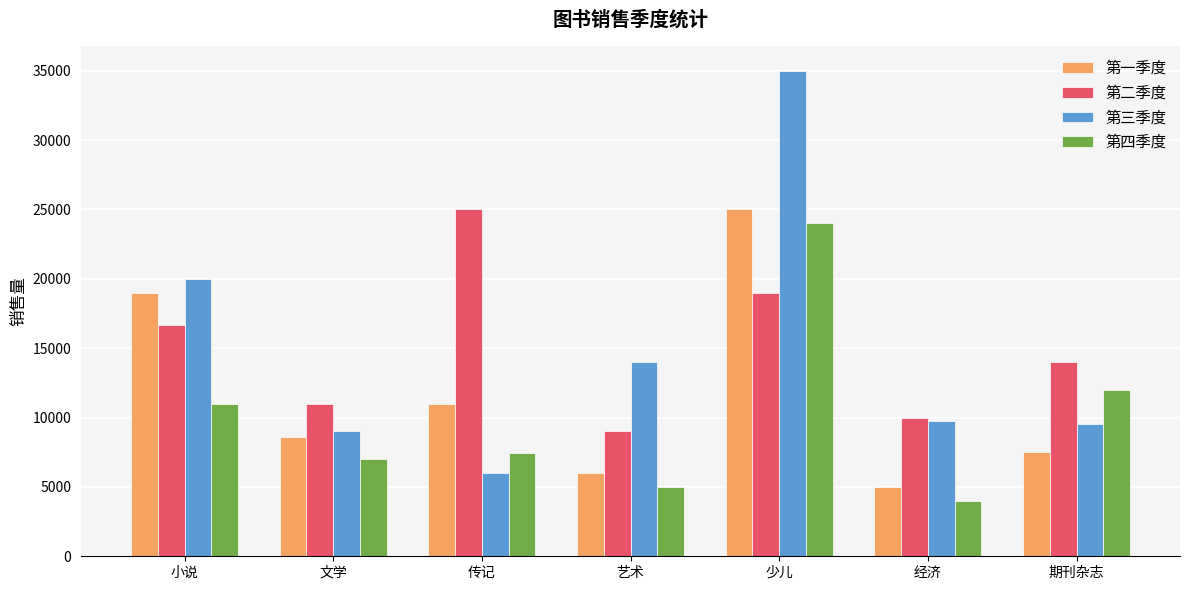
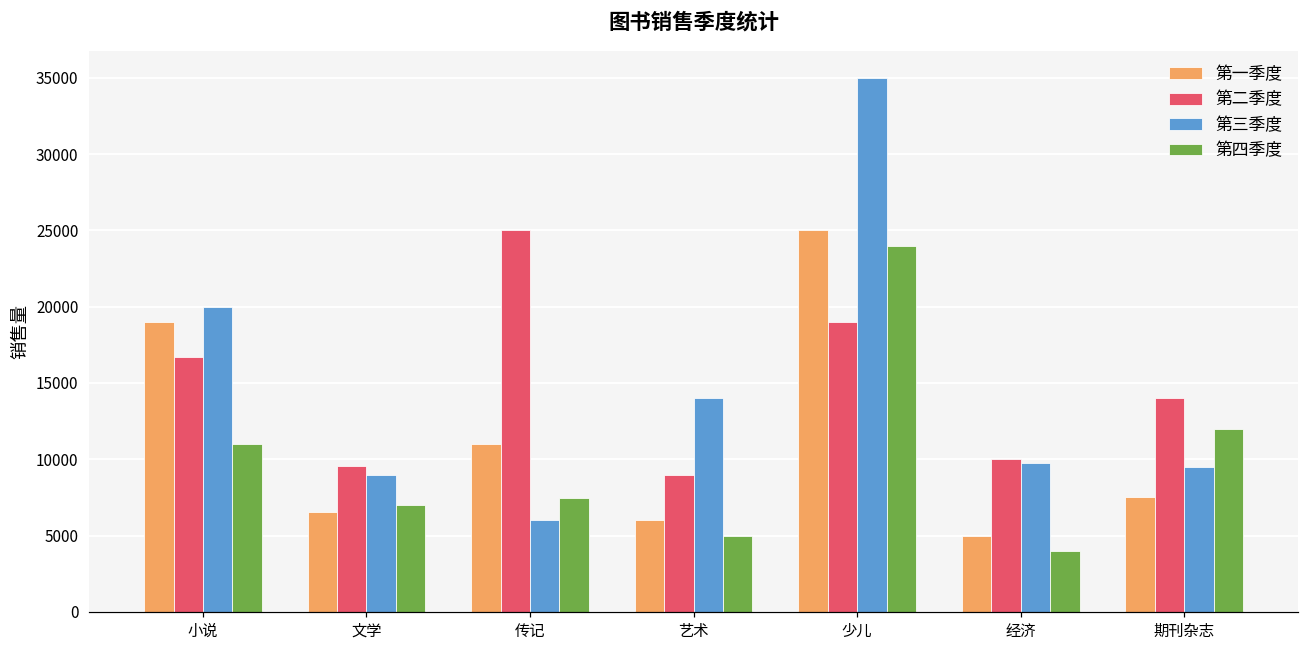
第一季度, 文学: 8600 -> 6500
第二季度, 文学: 11000 -> 9500
